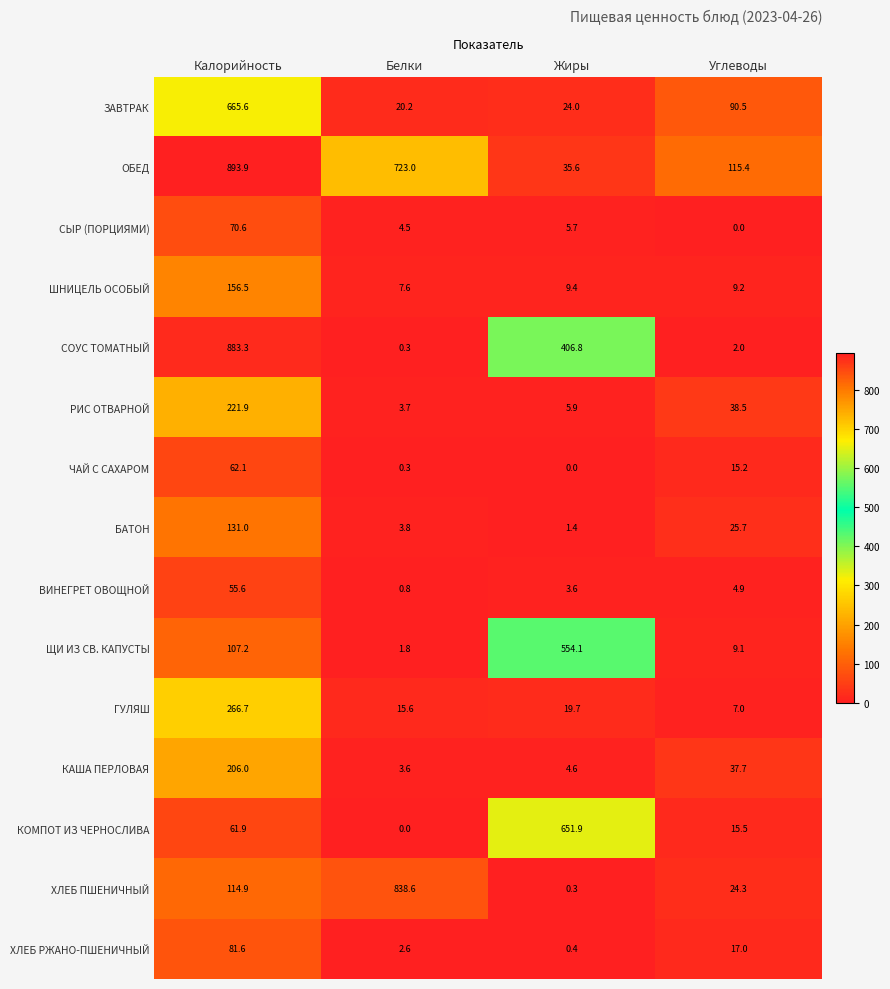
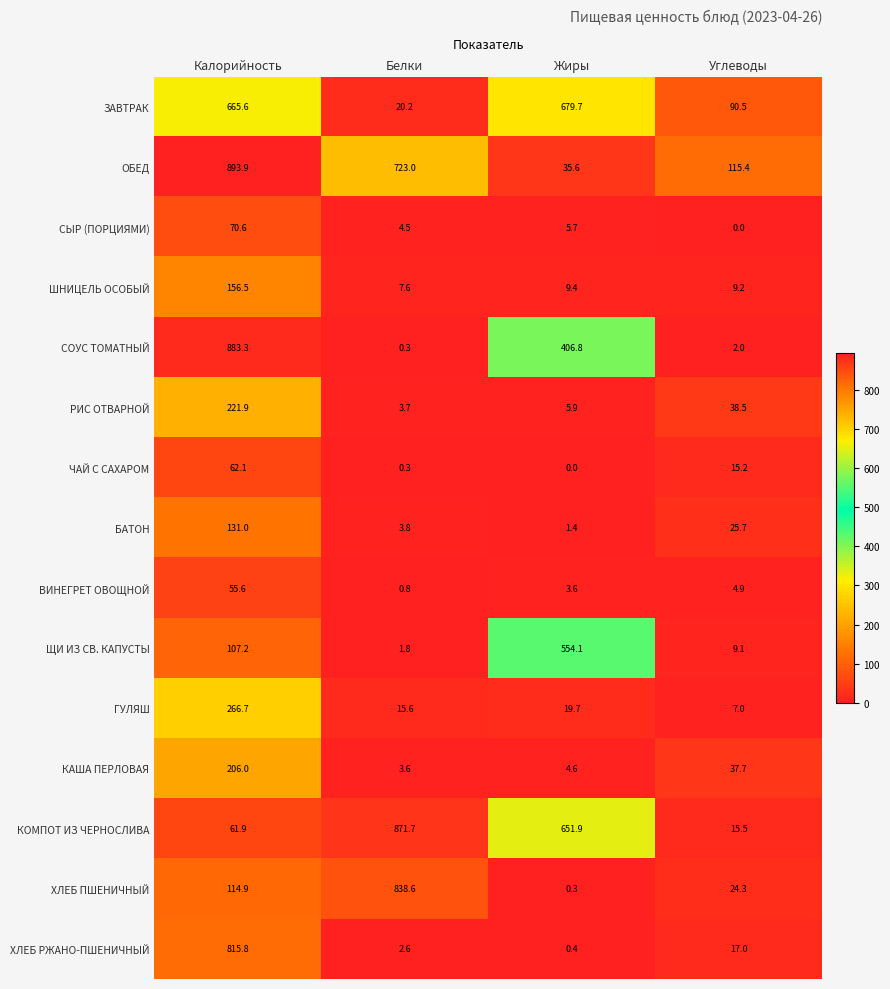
ЗАВТРАК, Жиры: 24.0 -> 679.7
КОМПОТ ИЗ ЧЕРНОСЛИВА, Белки: 0.0 -> 871.7
ХЛЕБ РЖАНО-ПШЕНИЧНЫЙ, Калорийность: 81.6 -> 815.8
